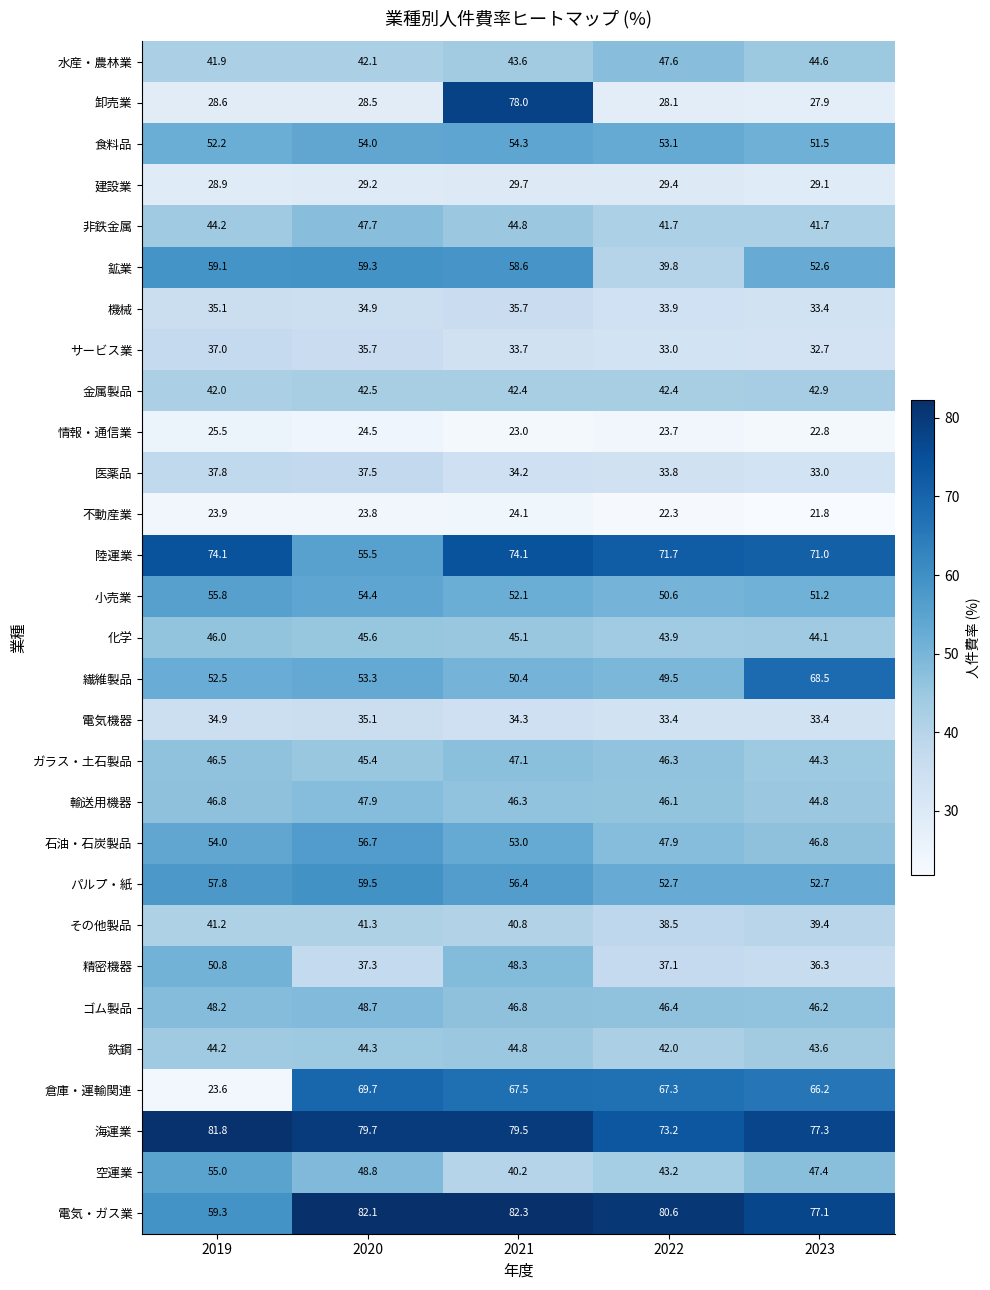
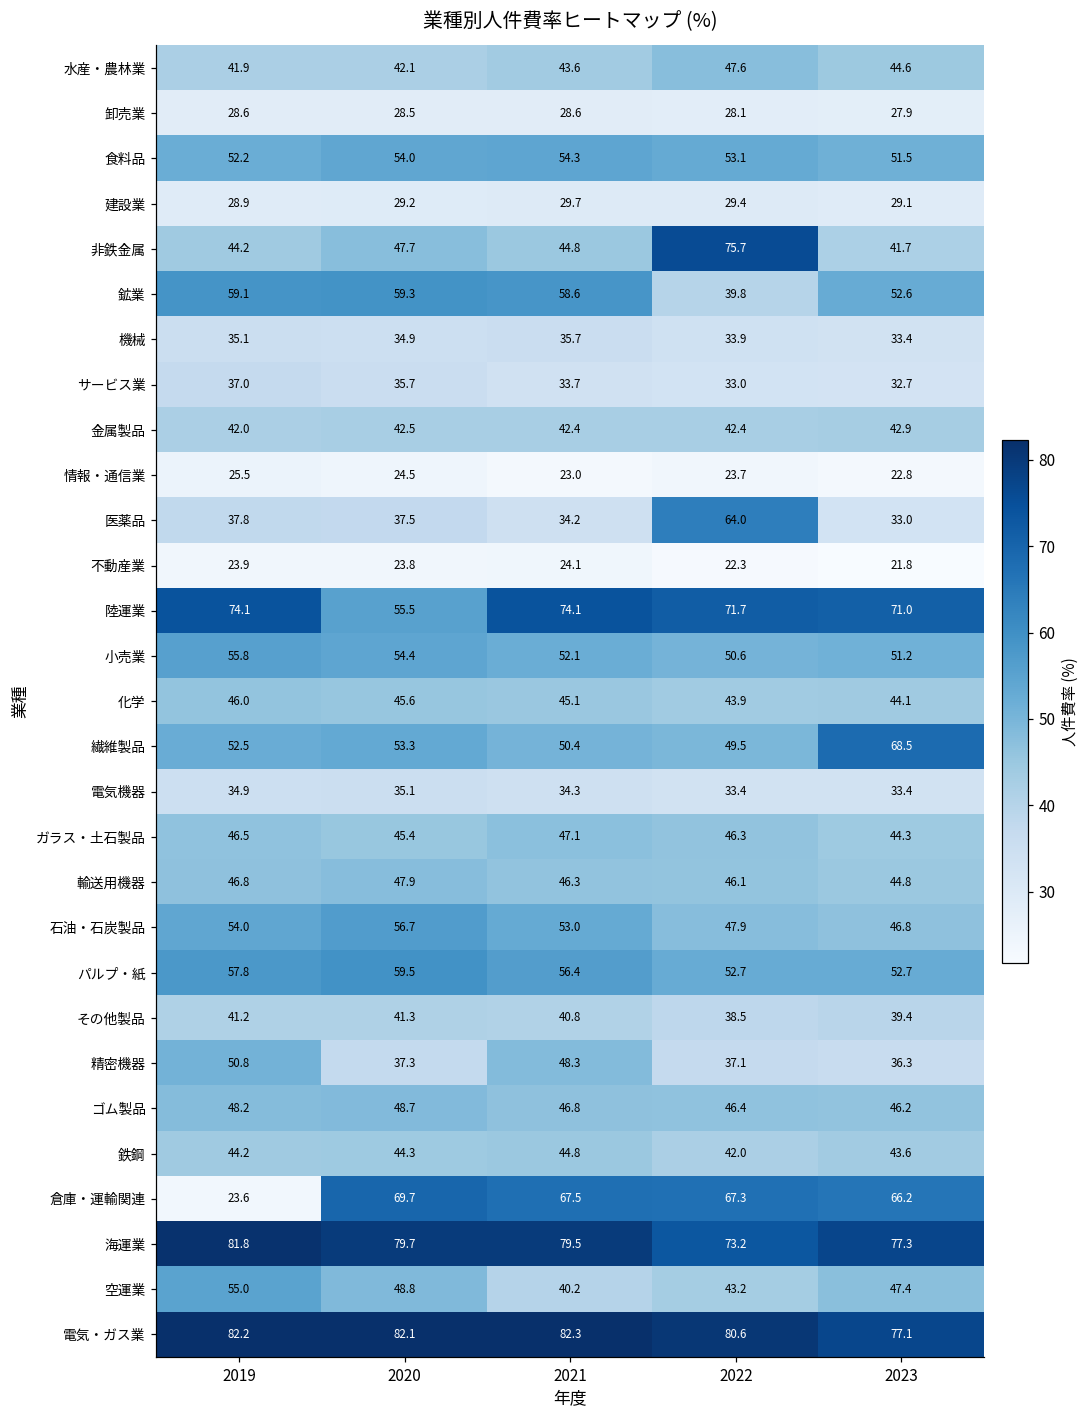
卸売業, 2021: 78.0 -> 28.6
非鉄金属, 2022: 41.7 -> 75.7
医薬品, 2022: 33.8 -> 64.0
電気・ガス業, 2019: 59.3 -> 82.2
